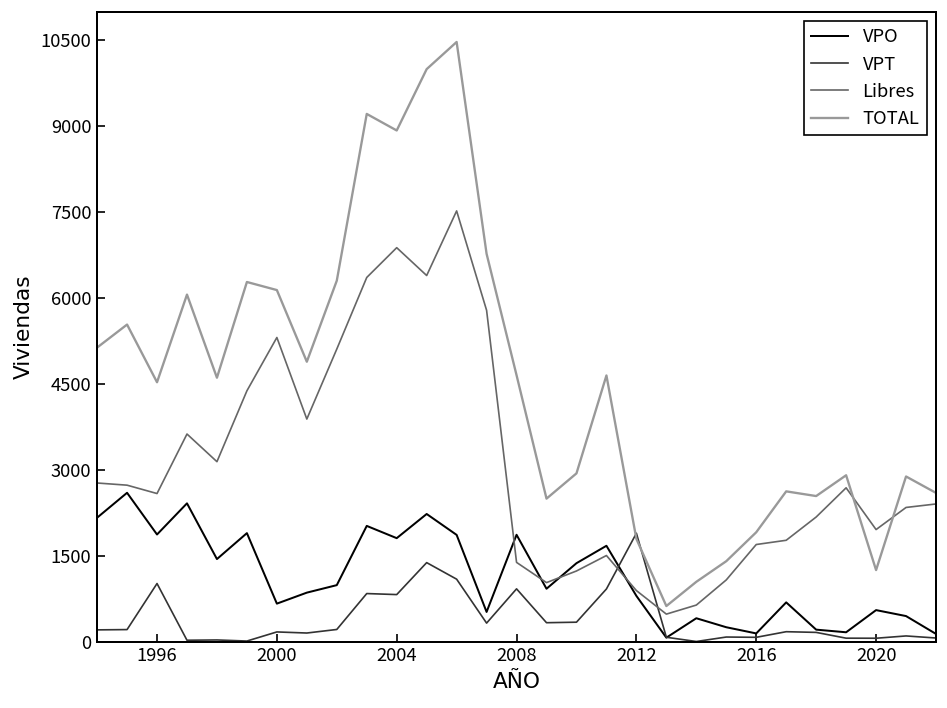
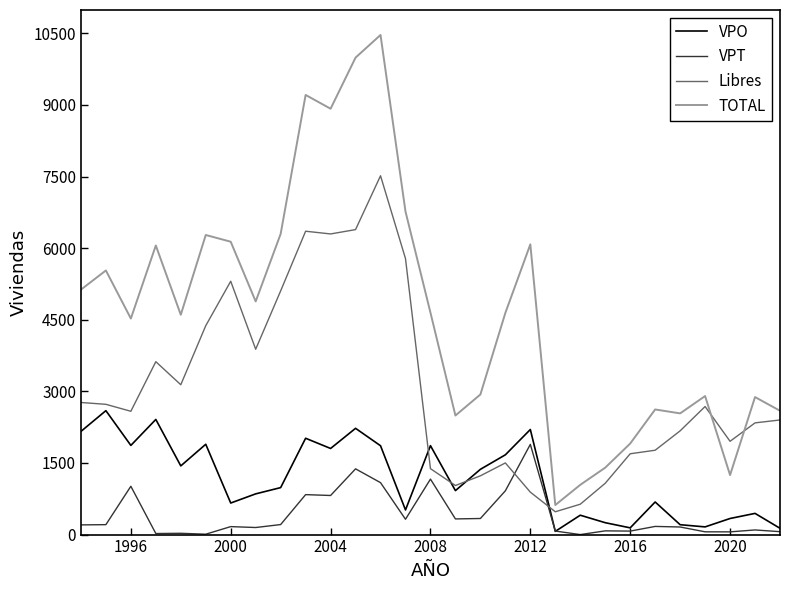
Libres, 2004: 6900 -> 6300
VPT, 2008: 900 -> 1200
VPO, 2012: 800 -> 2200
TOTAL, 2012: 1800 -> 6100
VPO, 2020: 500 -> 300
